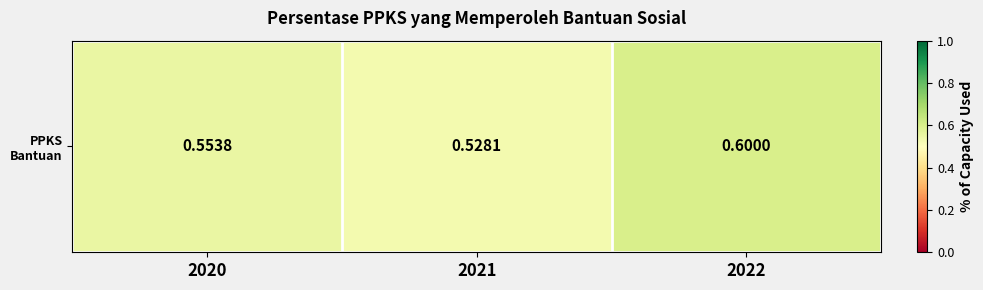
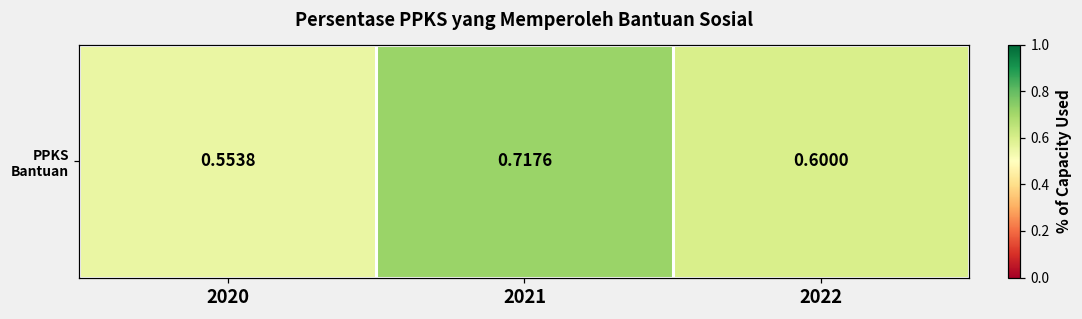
PPKS Bantuan, 2021: 0.5281 -> 0.7176
